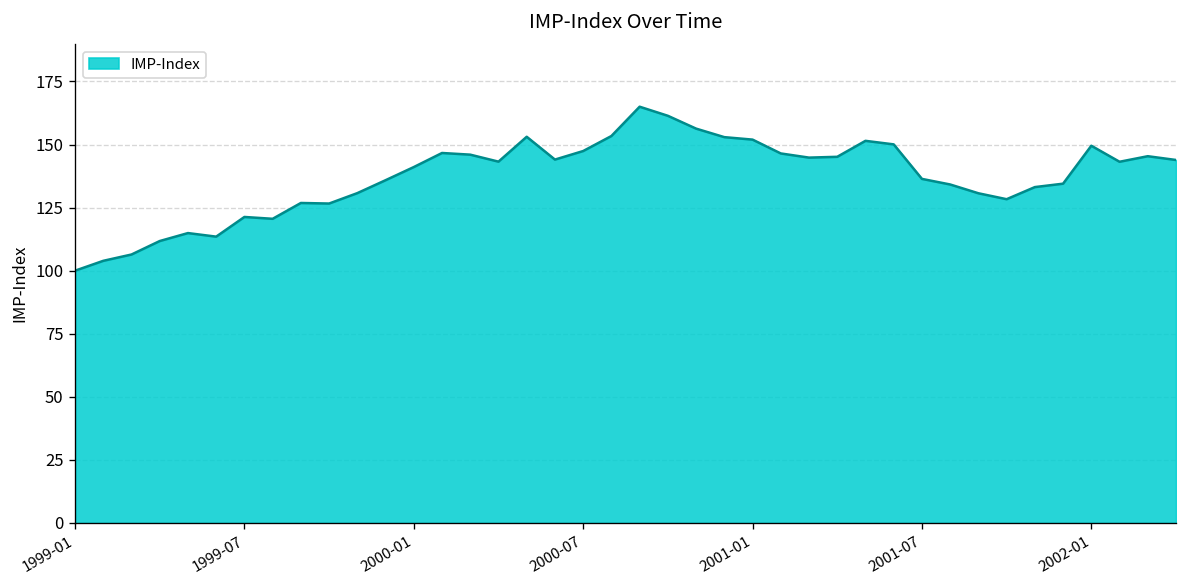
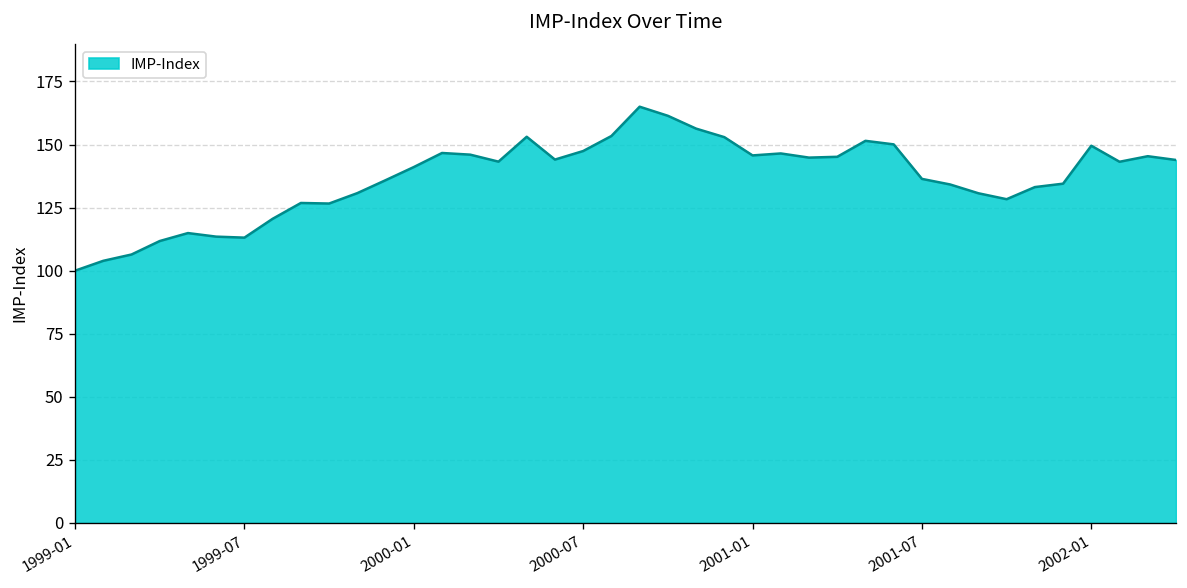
1999-07: 121 -> 113
2001-01: 152 -> 146
